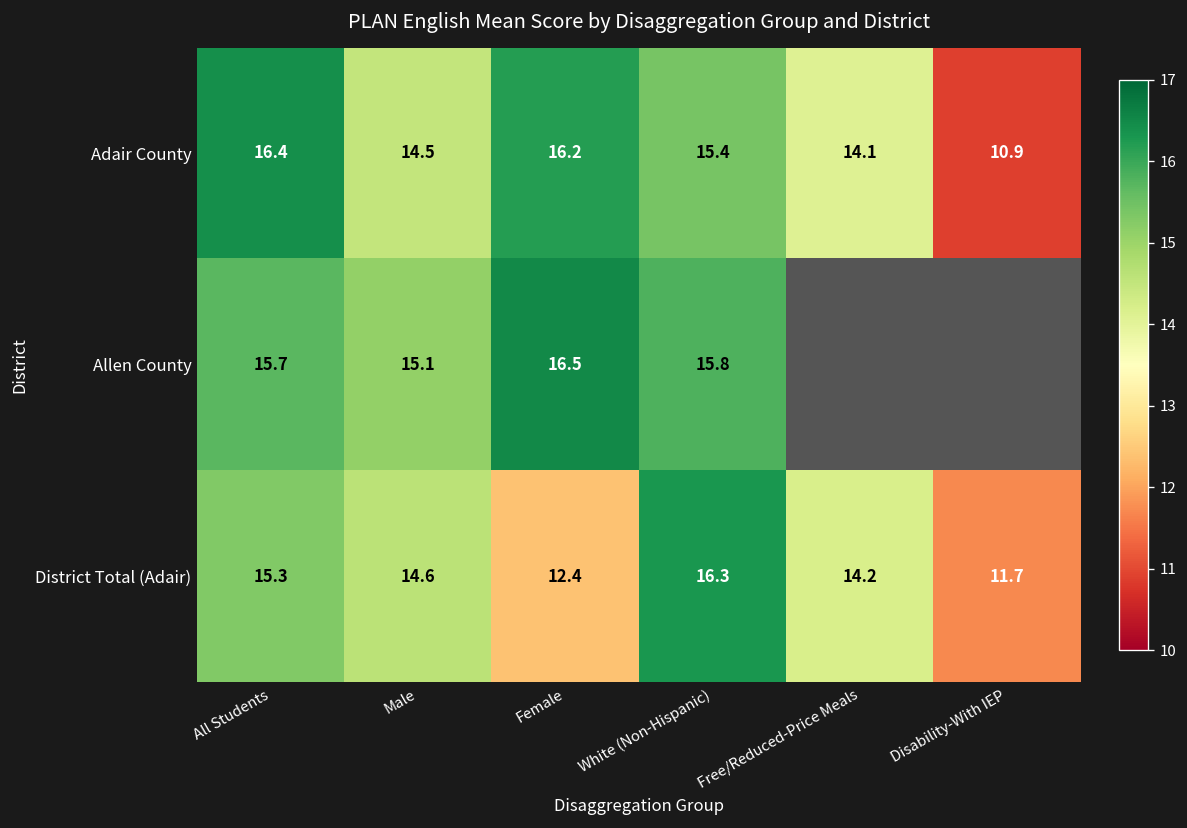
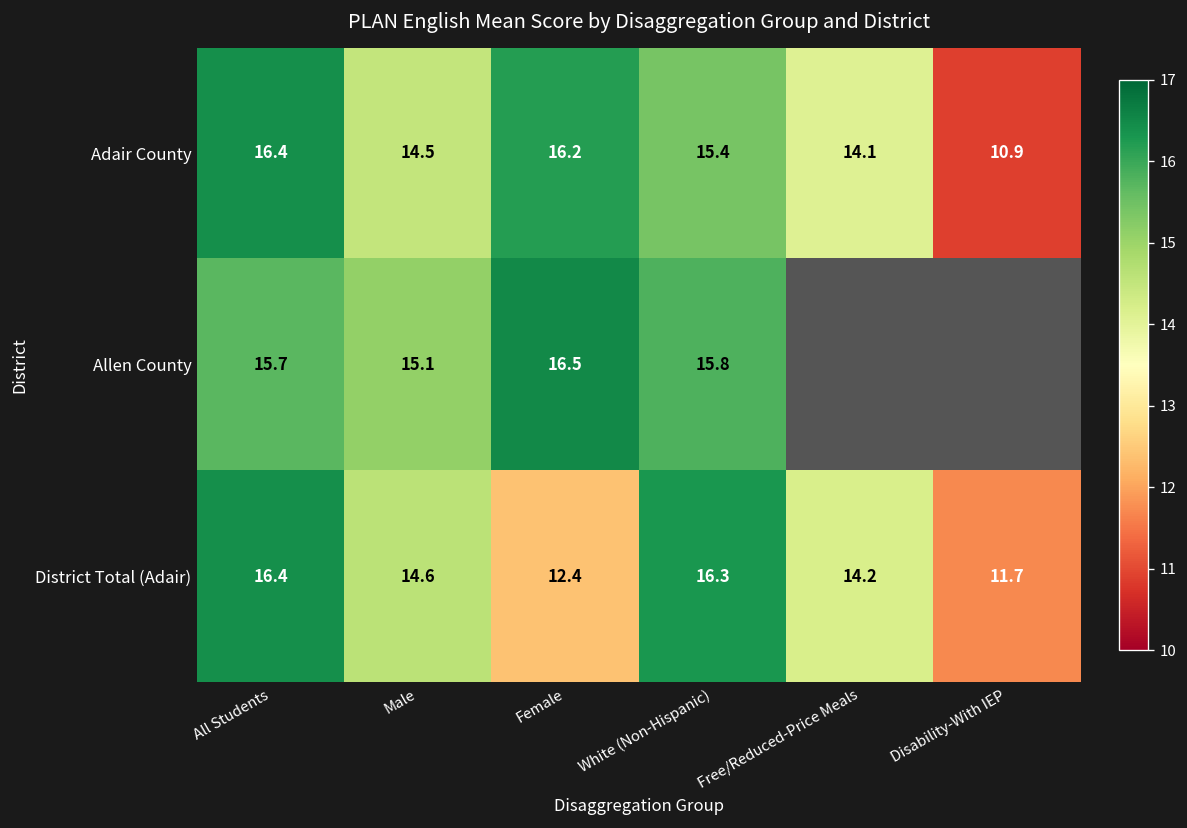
District Total (Adair), All Students: 15.3 -> 16.4
